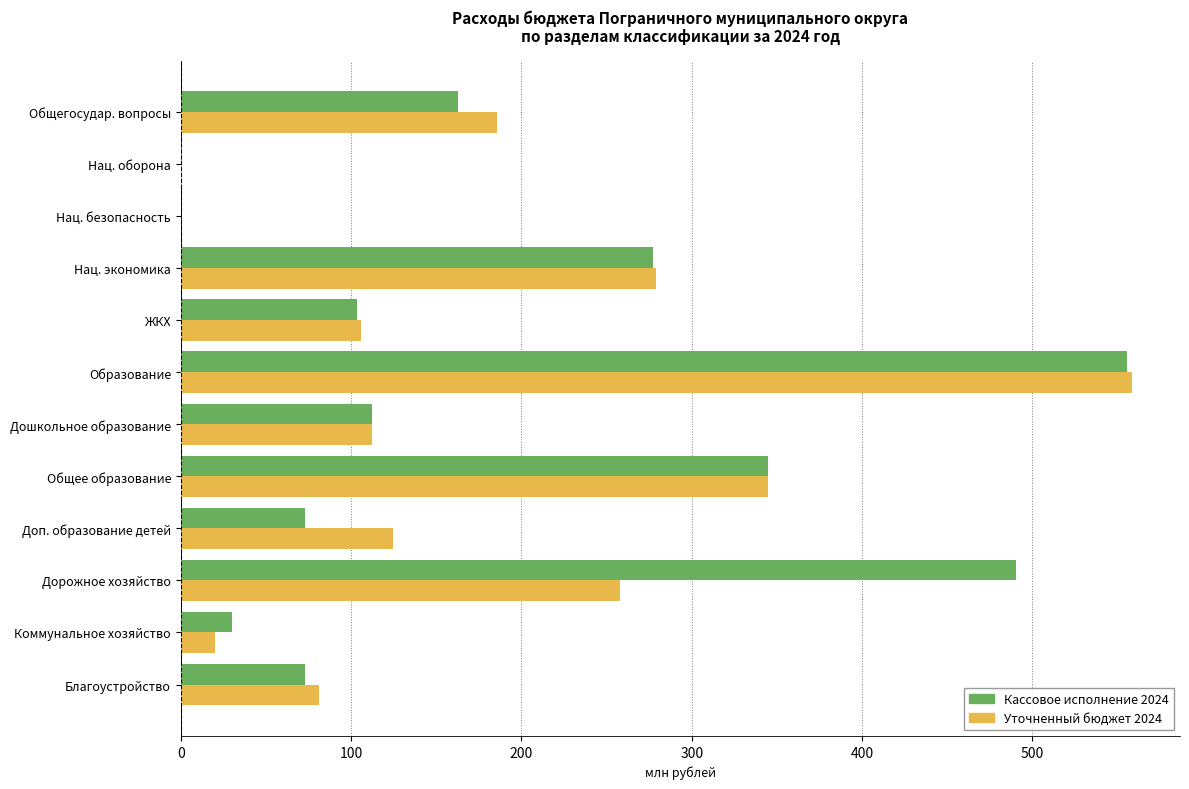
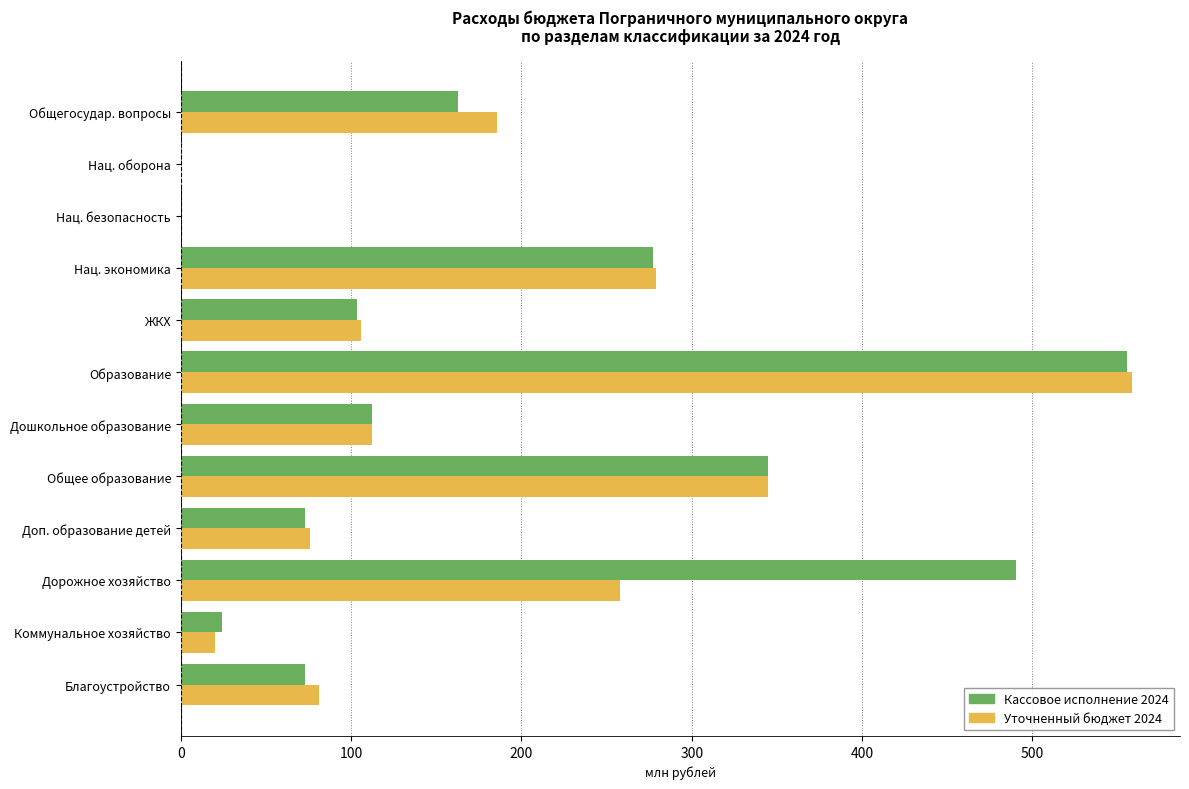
Уточненный бюджет 2024, Доп. образование детей: 124 -> 76
Кассовое исполнение 2024, Коммунальное хозяйство: 30 -> 24
